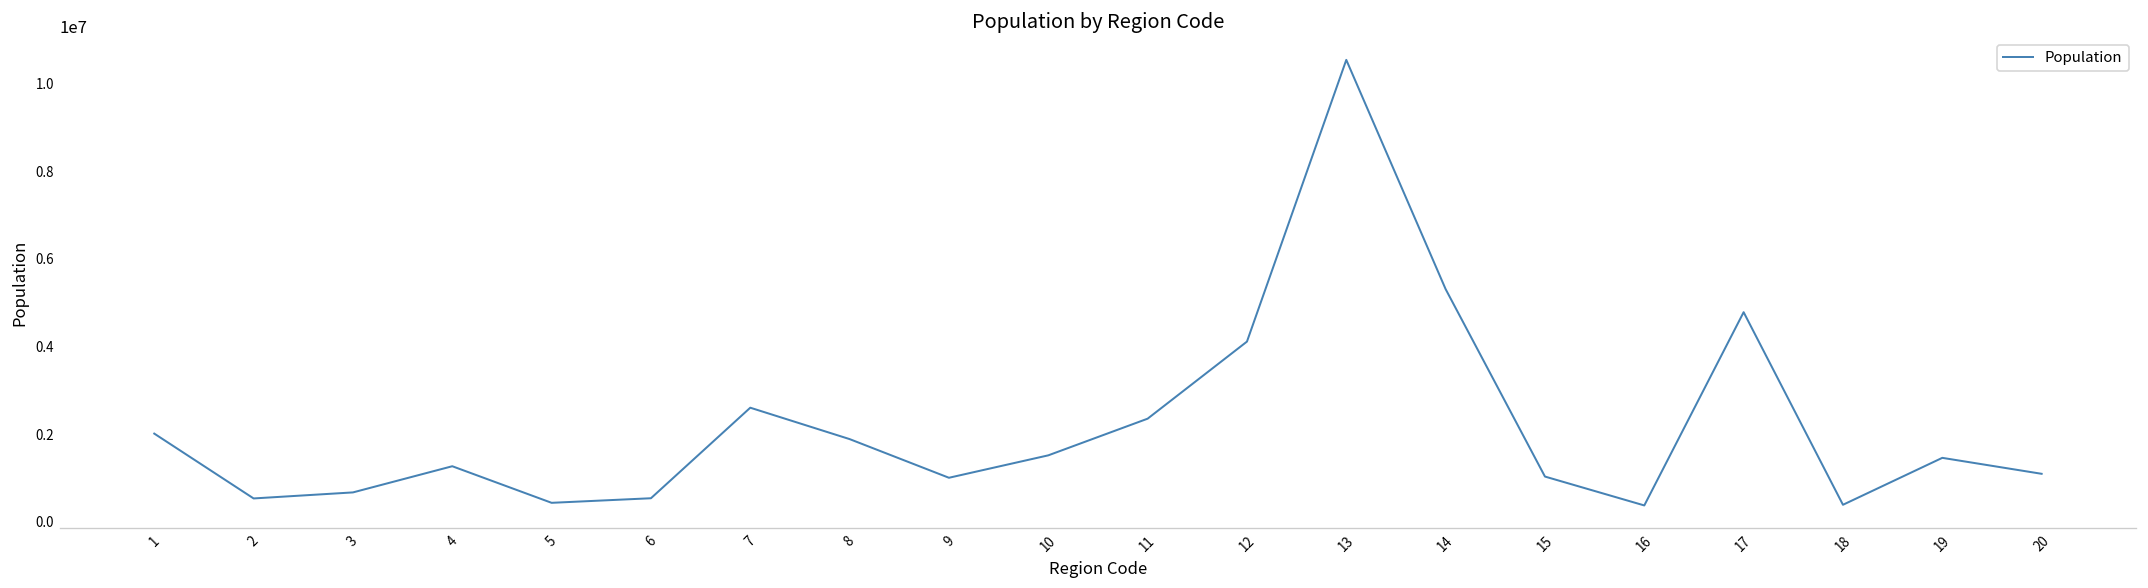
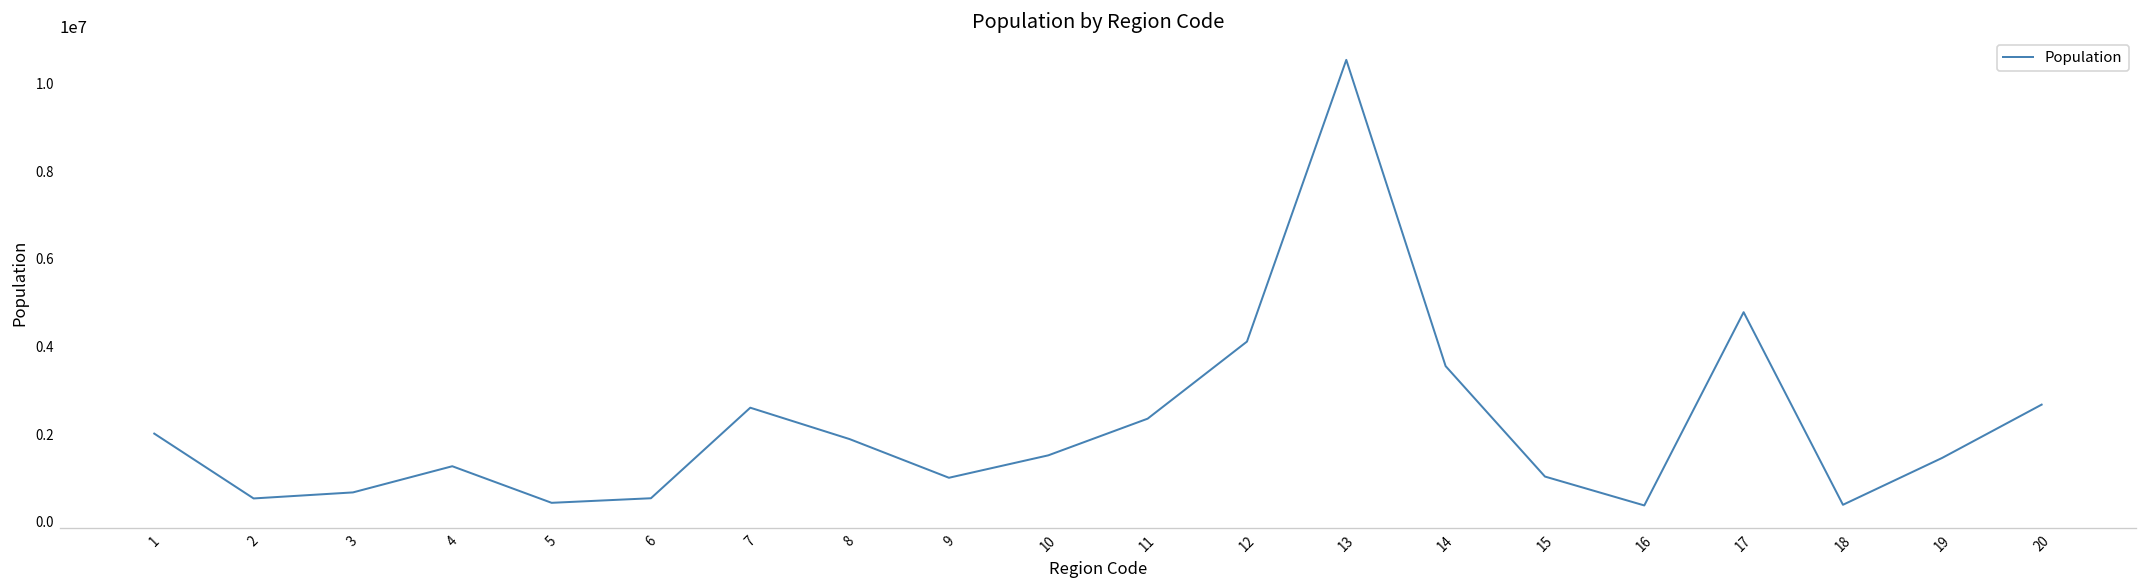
14: 5300000 -> 3600000
20: 1100000 -> 2700000
